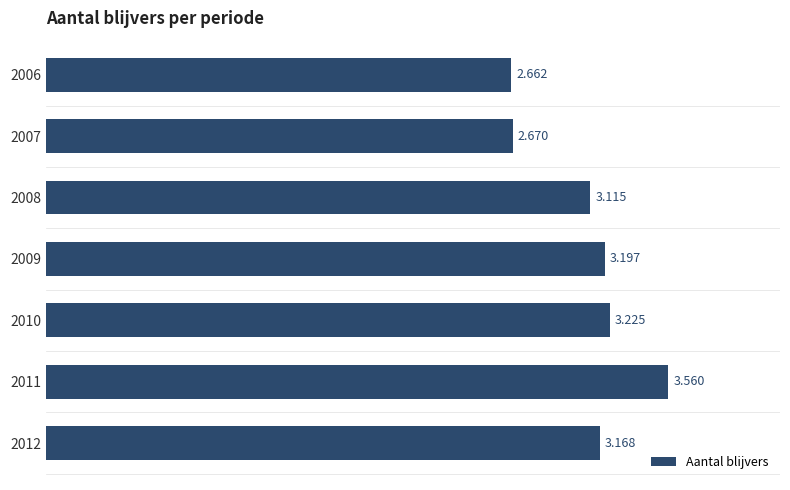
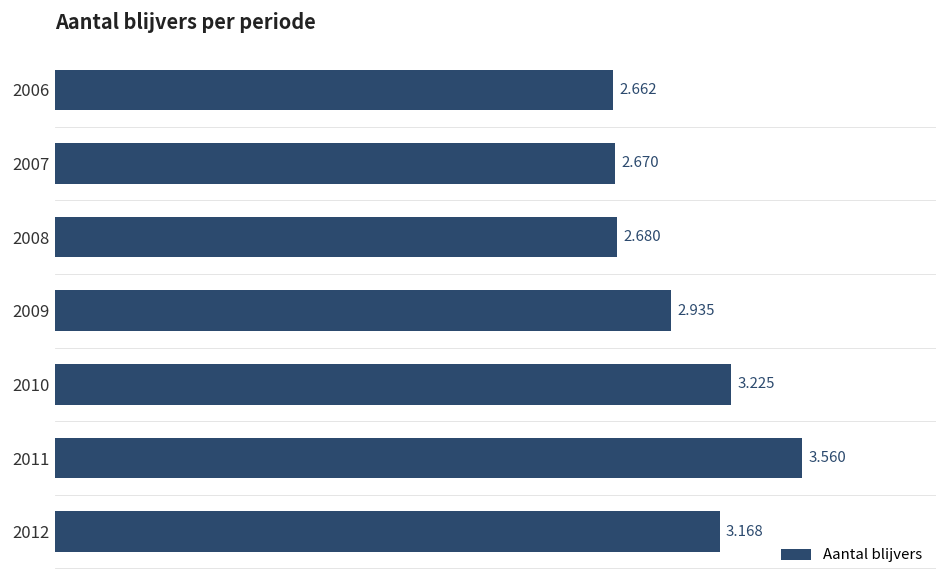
2008: 3.115 -> 2.680
2009: 3.197 -> 2.935
